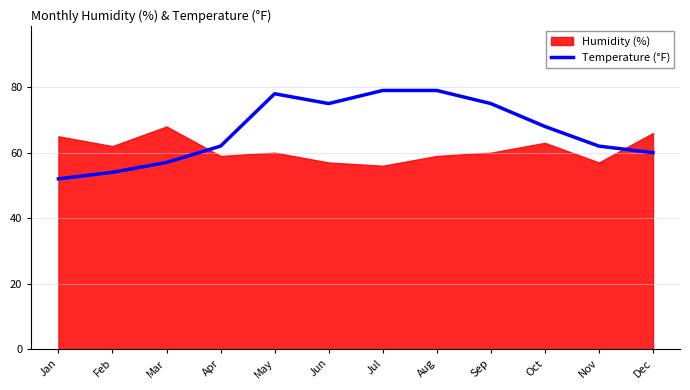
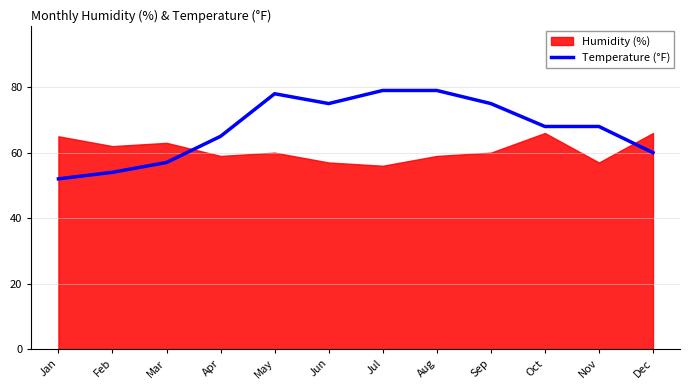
Humidity (%), Mar: 68 -> 63
Temperature (°F), Apr: 62 -> 65
Humidity (%), Oct: 63 -> 66
Temperature (°F), Nov: 62 -> 68
